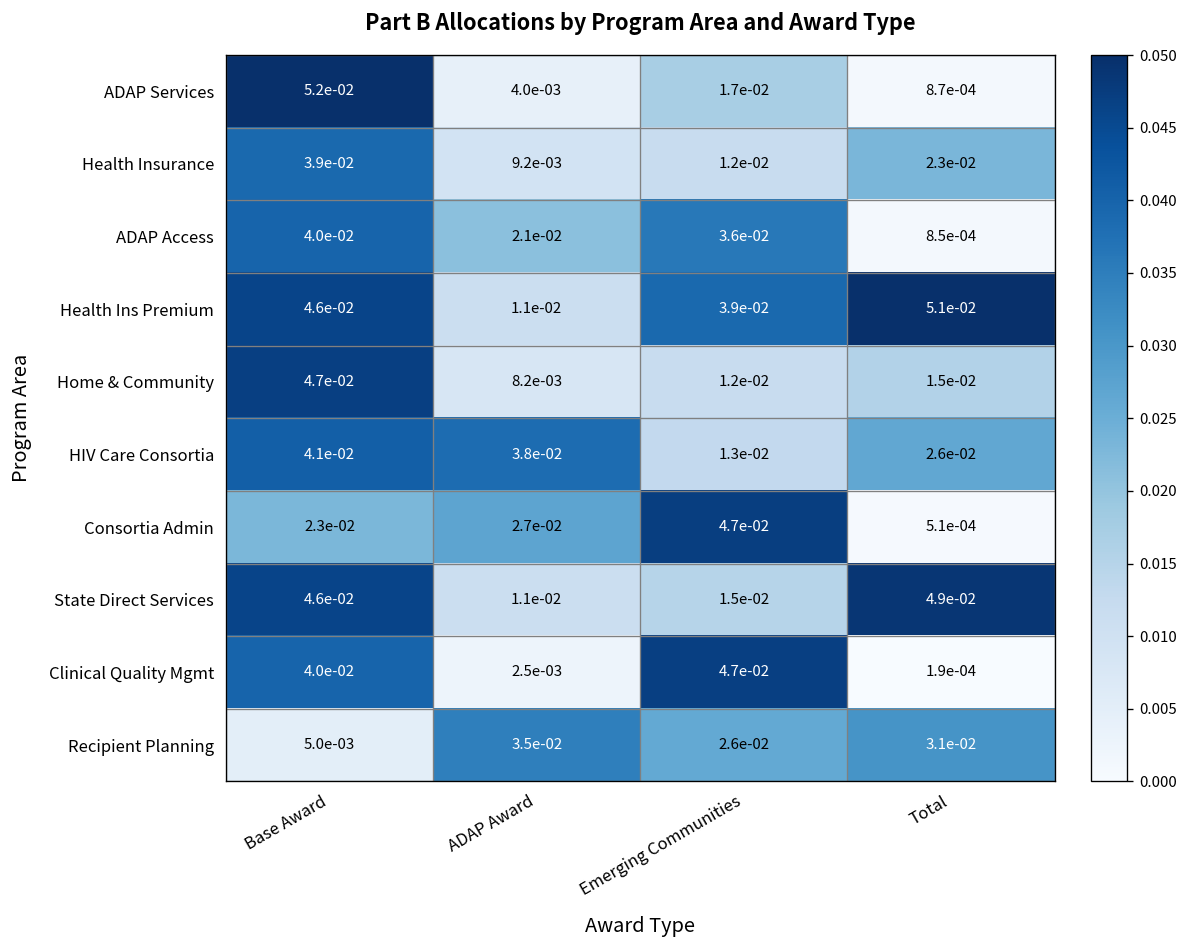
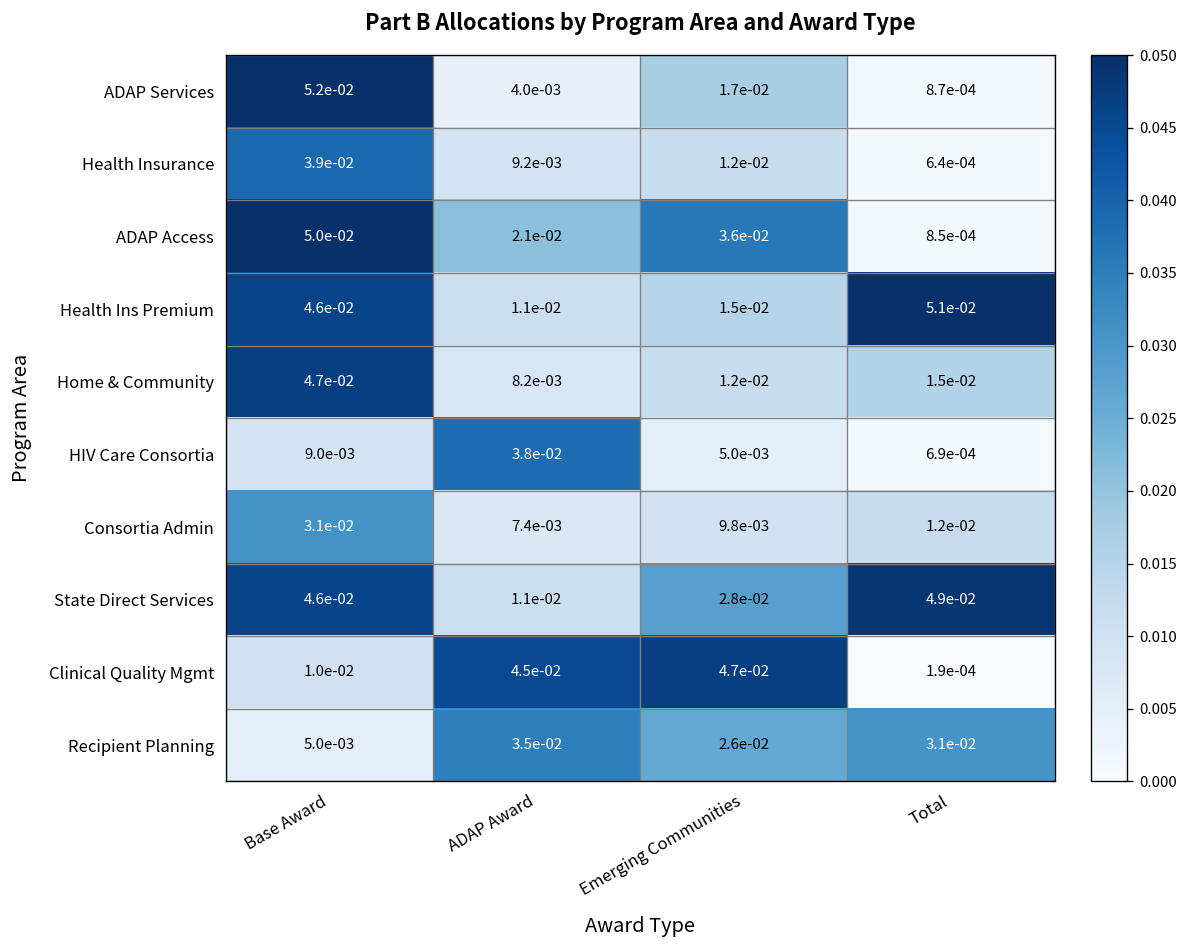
Health Insurance, Total: 2.3e-02 -> 6.4e-04
ADAP Access, Base Award: 4.0e-02 -> 5.0e-02
Health Ins Premium, Emerging Communities: 3.9e-02 -> 1.5e-02
HIV Care Consortia, Base Award: 4.1e-02 -> 9.0e-03
HIV Care Consortia, Emerging Communities: 1.3e-02 -> 5.0e-03
HIV Care Consortia, Total: 2.6e-02 -> 6.9e-04
Consortia Admin, Base Award: 2.3e-02 -> 3.1e-02
Consortia Admin, ADAP Award: 2.7e-02 -> 7.4e-03
Consortia Admin, Emerging Communities: 4.7e-02 -> 9.8e-03
Consortia Admin, Total: 5.1e-04 -> 1.2e-02
State Direct Services, Emerging Communities: 1.5e-02 -> 2.8e-02
Clinical Quality Mgmt, Base Award: 4.0e-02 -> 1.0e-02
Clinical Quality Mgmt, ADAP Award: 2.5e-03 -> 4.5e-02
